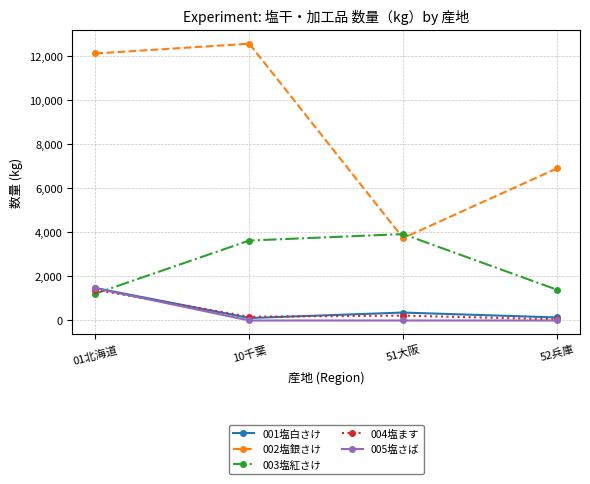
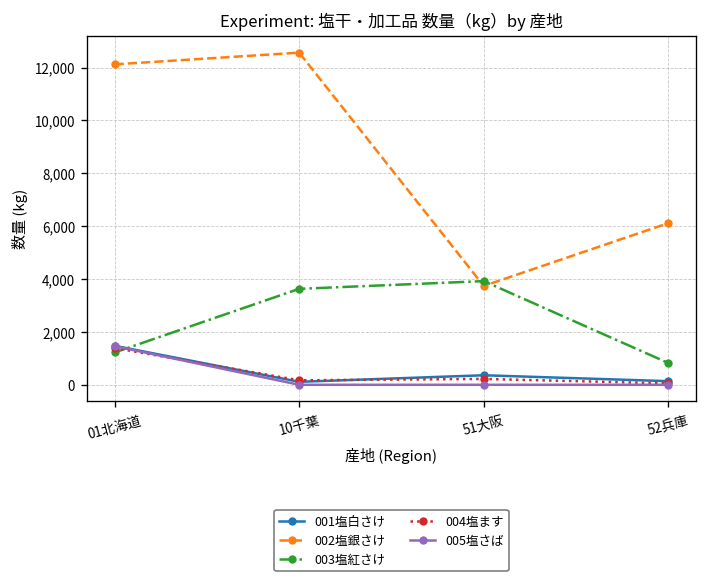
002塩銀さけ, 52兵庫: 6,900 -> 6,100
003塩紅さけ, 52兵庫: 1,400 -> 800
